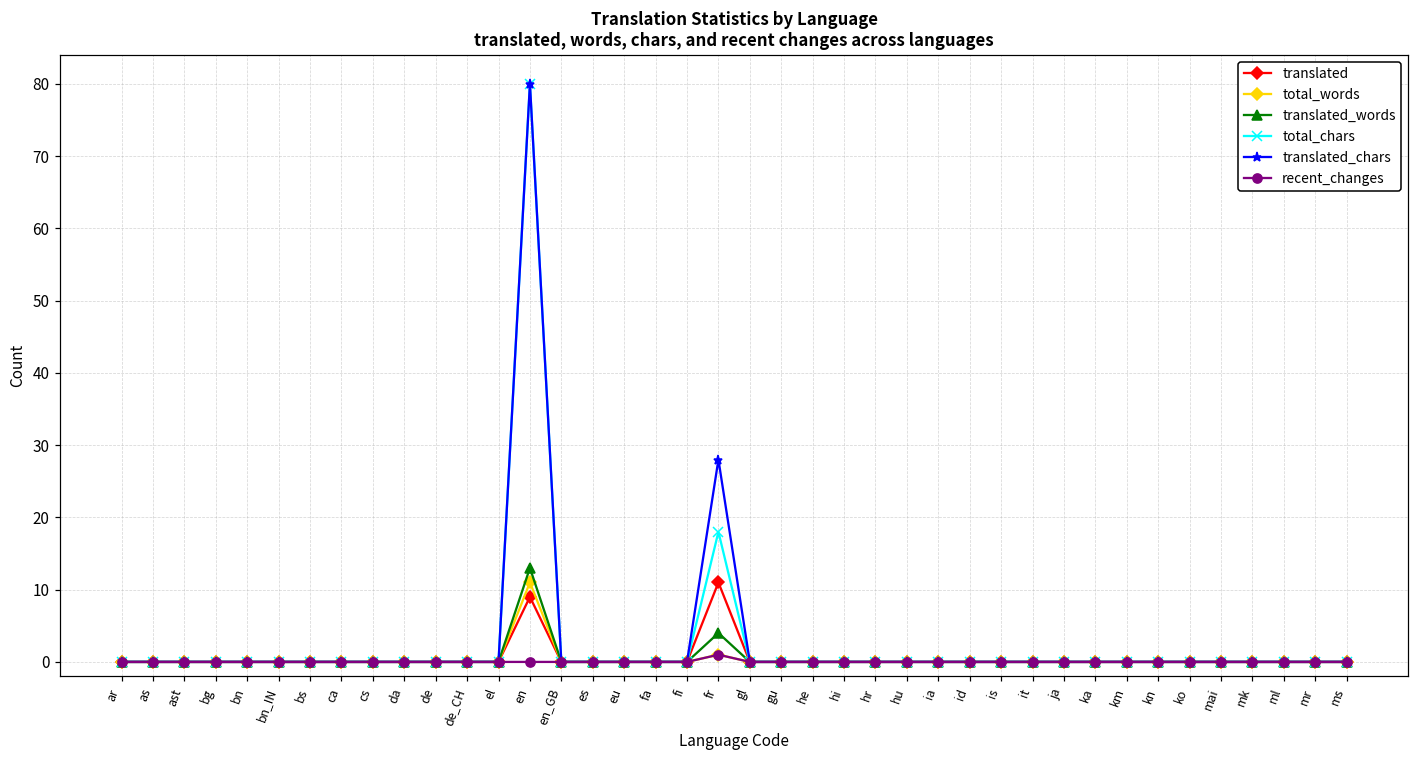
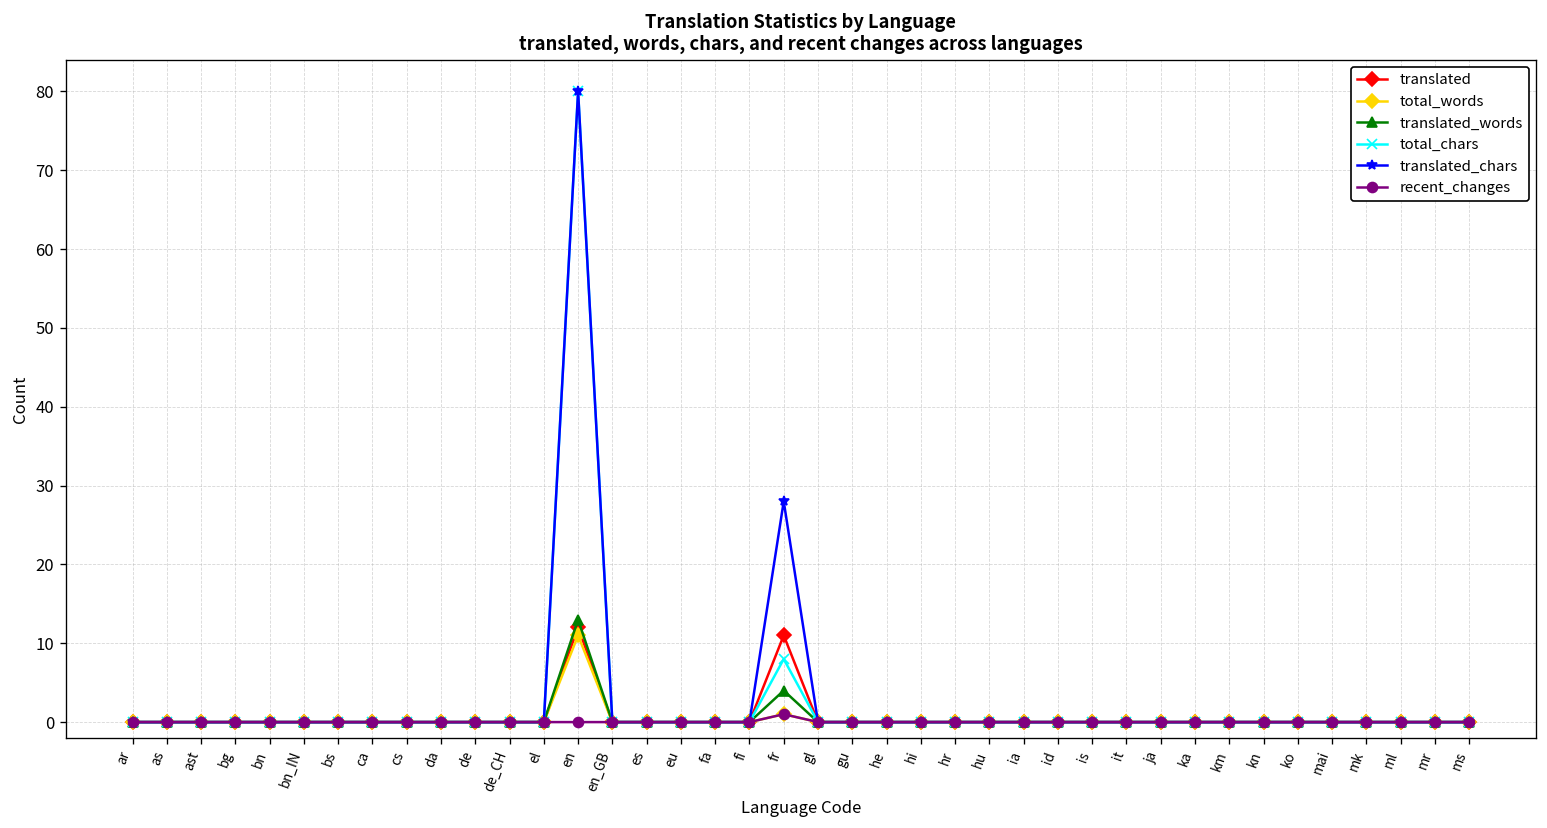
translated, en: 9 -> 12
total_chars, fr: 18 -> 8
